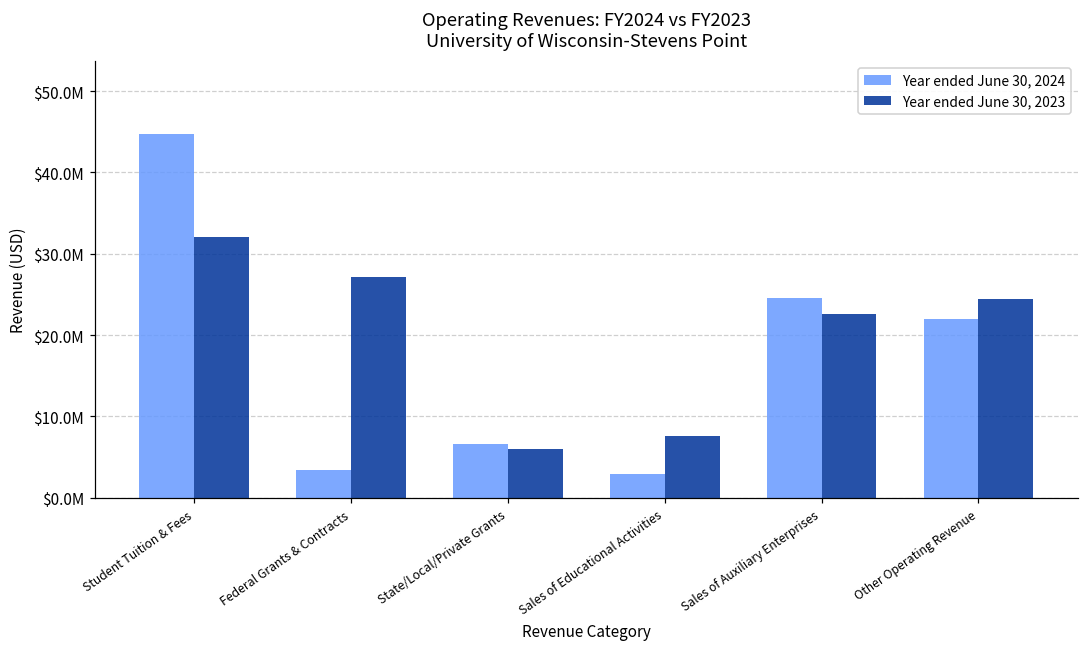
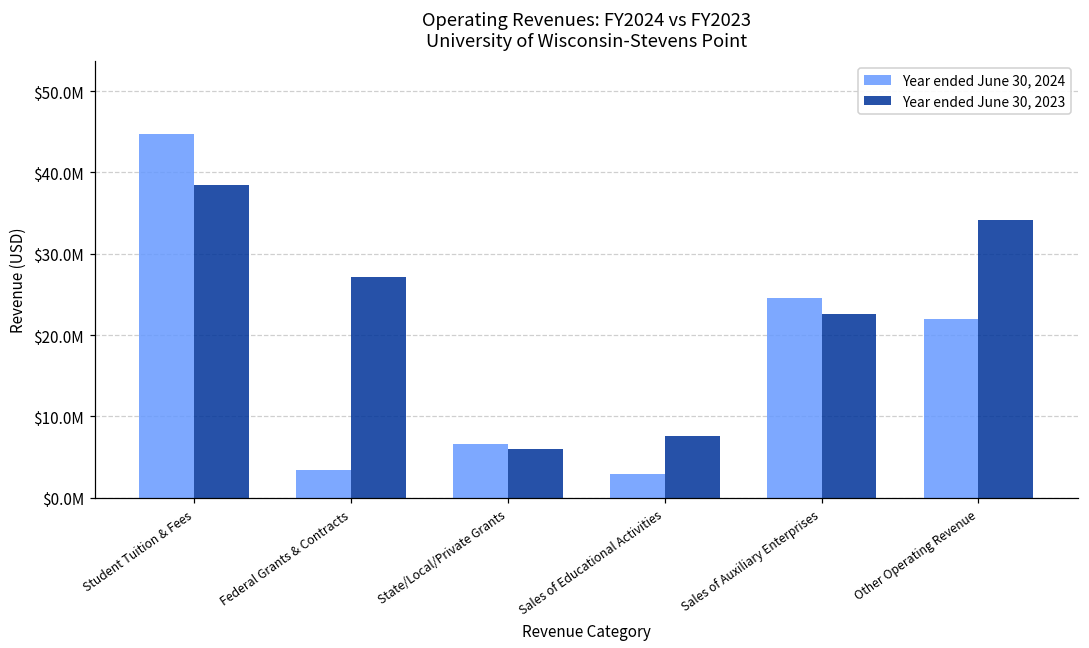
Year ended June 30, 2023, Student Tuition & Fees: $32000000 -> $38000000
Year ended June 30, 2023, Other Operating Revenue: $24000000 -> $34000000
